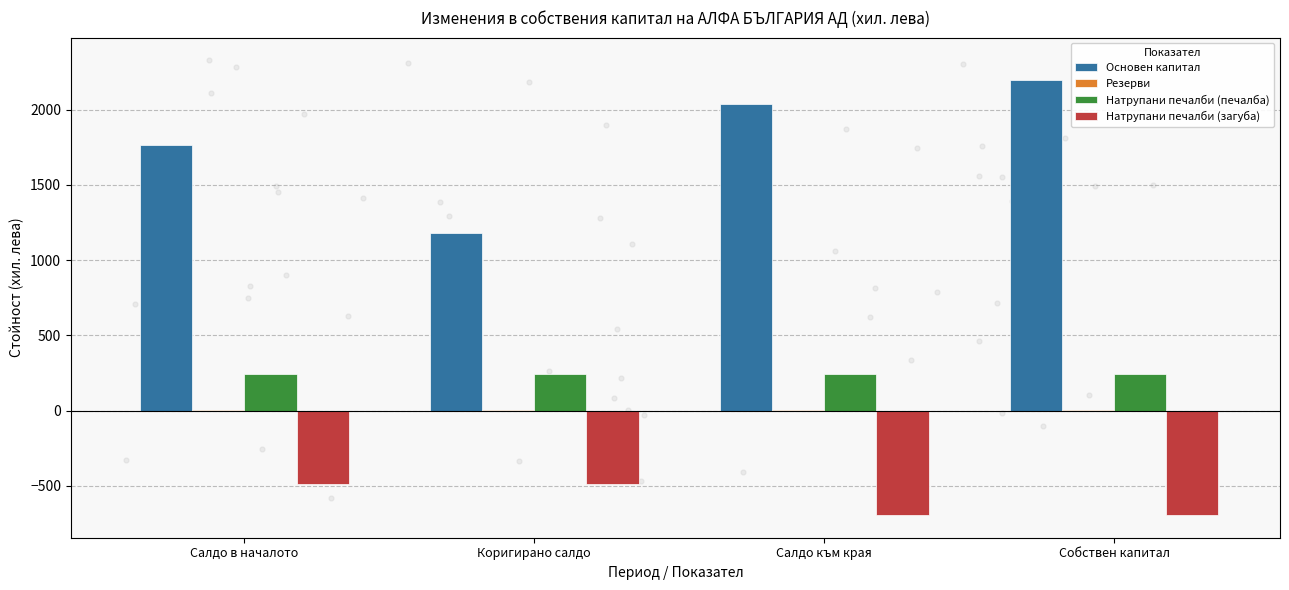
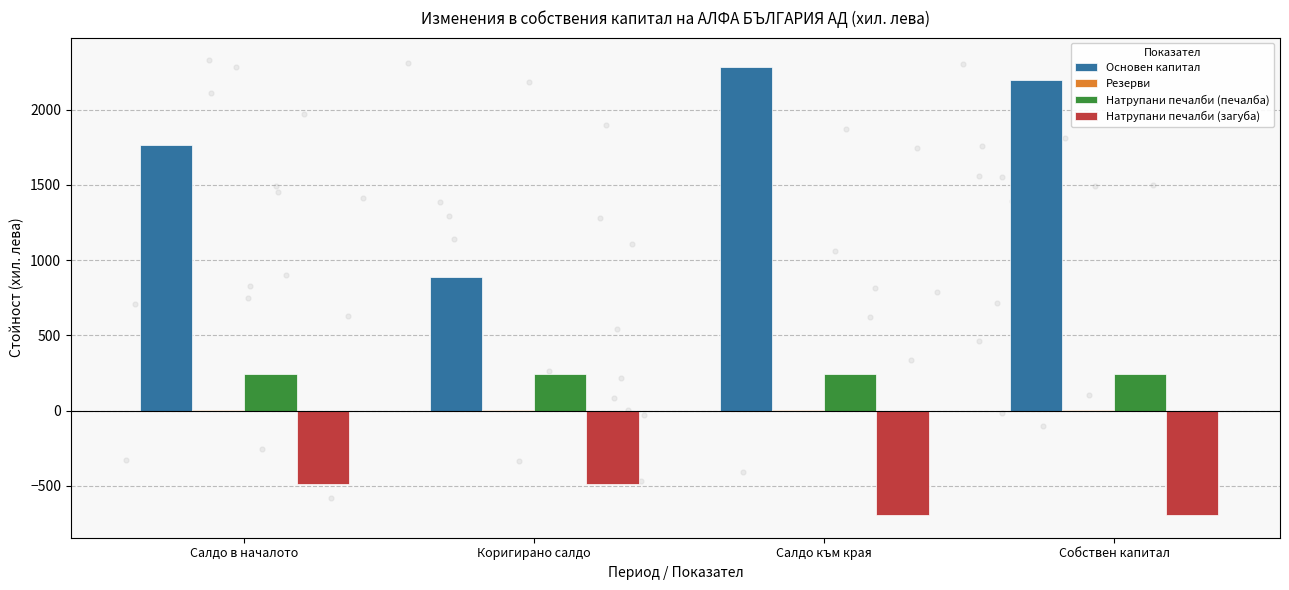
Основен капитал, Коригирано салдо: 1180 -> 890
Основен капитал, Салдо към края: 2040 -> 2280
